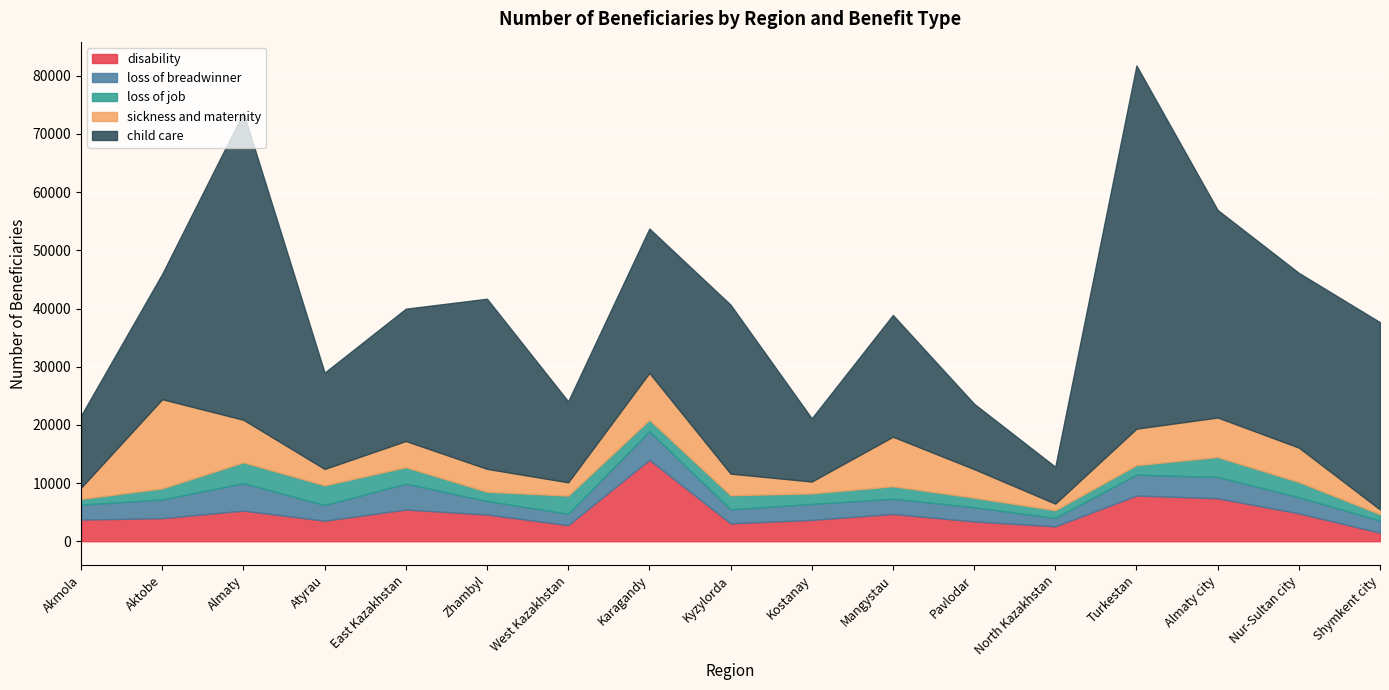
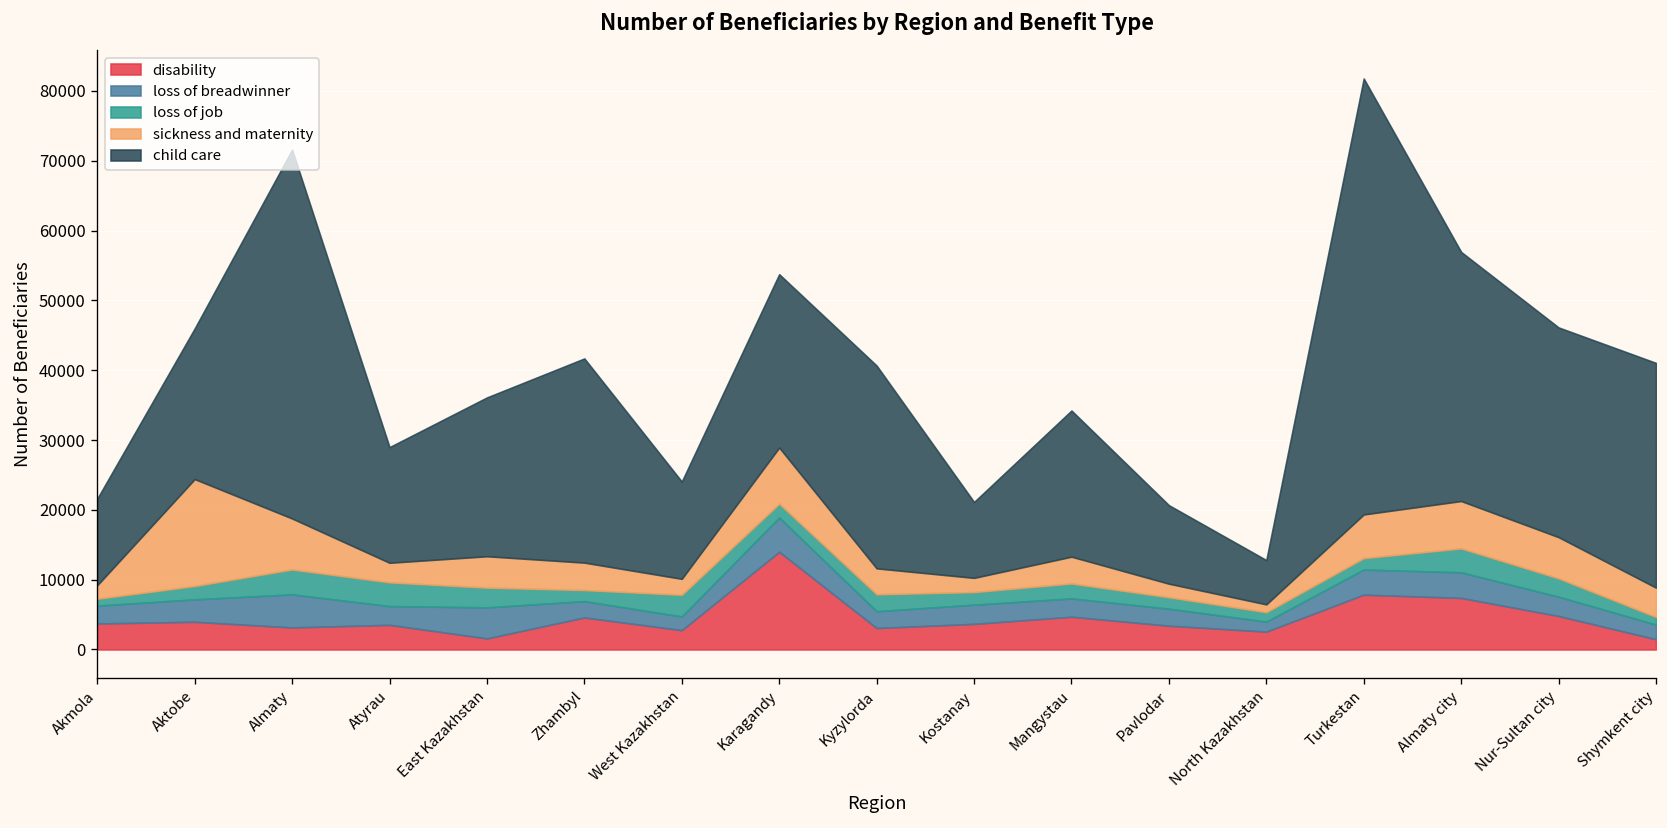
disability, Almaty: 5000 -> 3000
disability, East Kazakhstan: 5000 -> 2000
sickness and maternity, Mangystau: 9000 -> 4000
sickness and maternity, Pavlodar: 5000 -> 2000
sickness and maternity, Shymkent city: 1000 -> 4000
